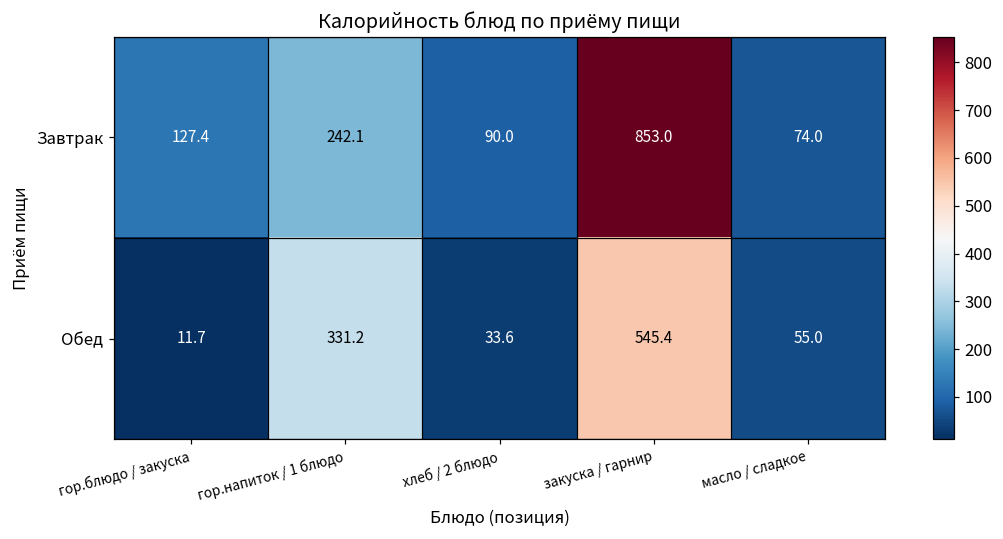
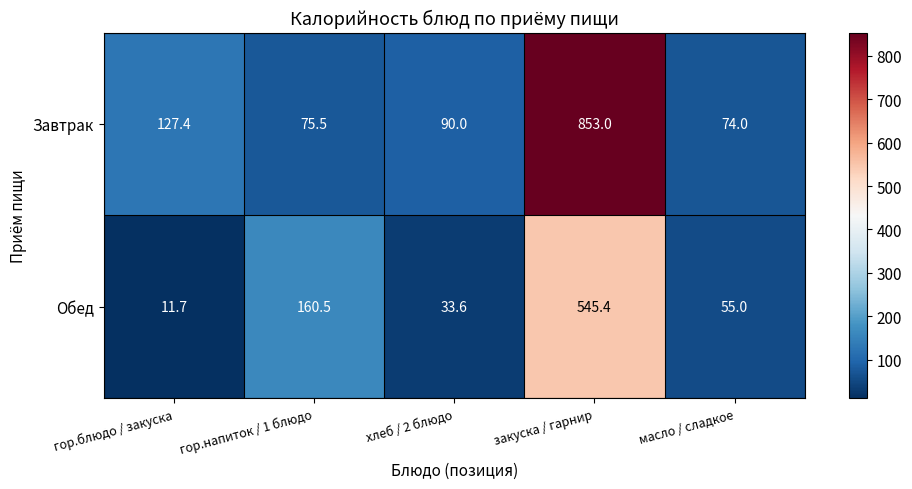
Завтрак, гор.напиток / 1 блюдо: 242.1 -> 75.5
Обед, гор.напиток / 1 блюдо: 331.2 -> 160.5
